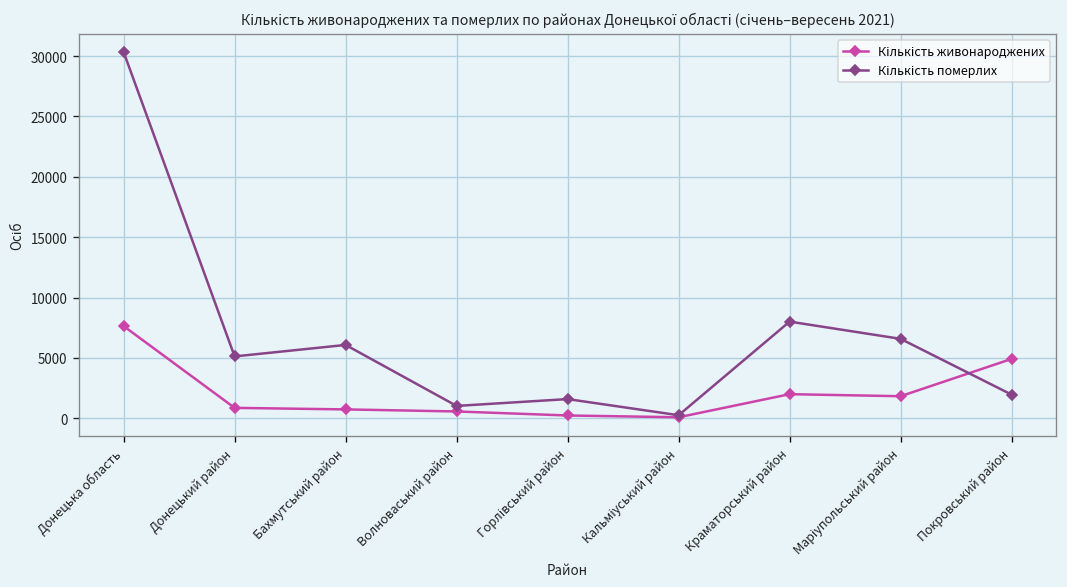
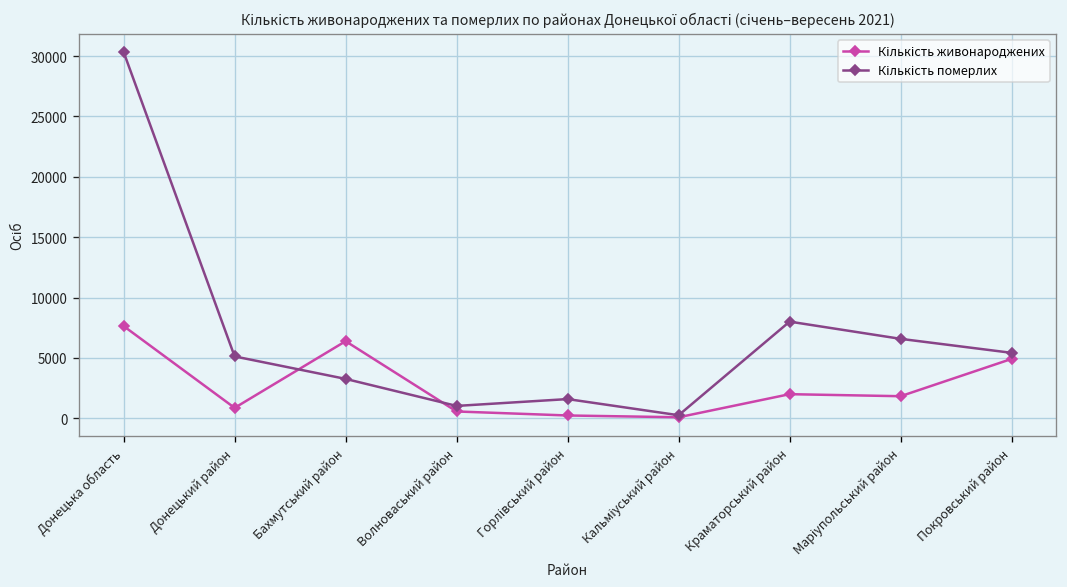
Кількість живонароджених, Бахмутський район: 700 -> 6400
Кількість померлих, Бахмутський район: 6100 -> 3300
Кількість померлих, Покровський район: 2000 -> 5400
